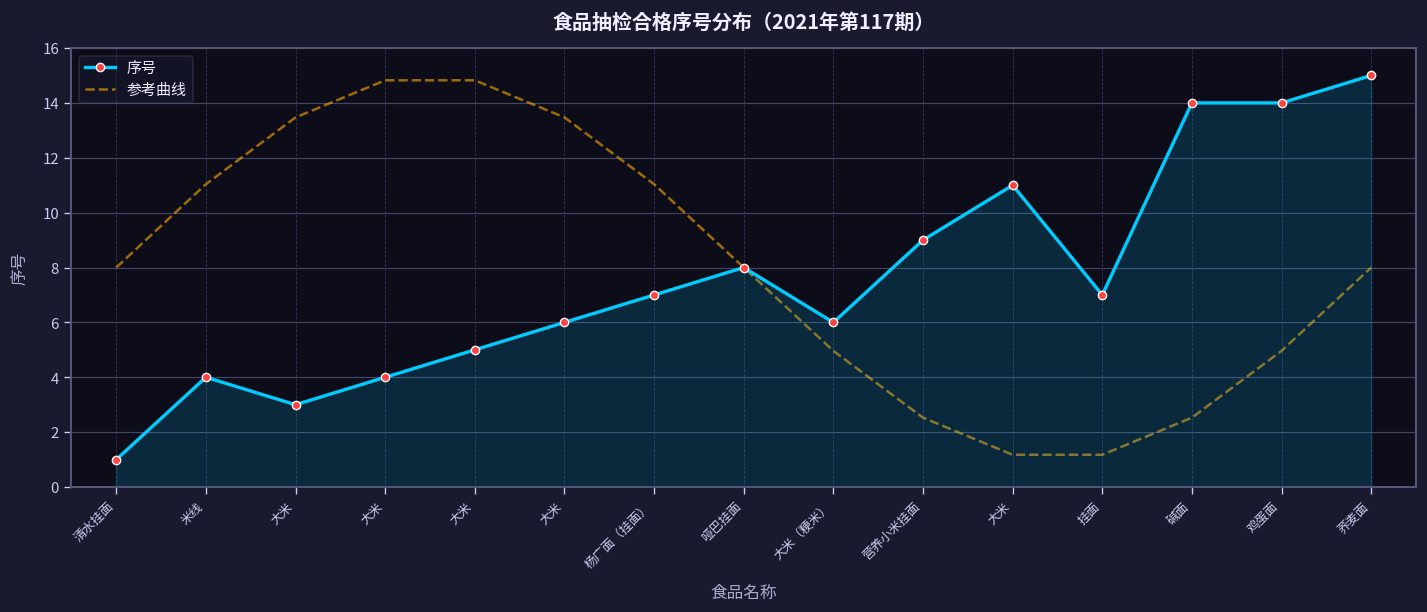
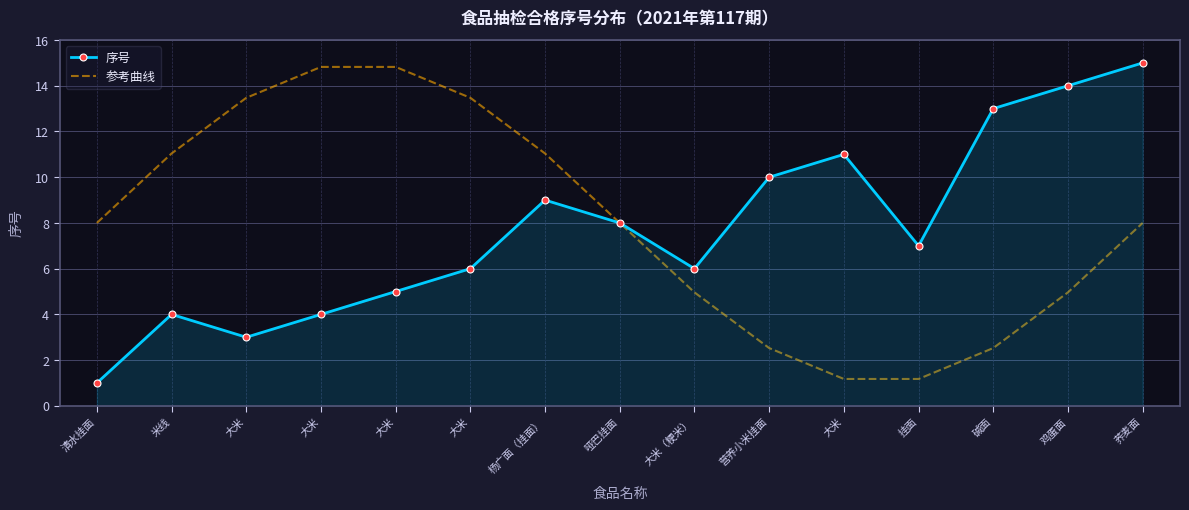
序号, 杨广面（挂面）: 7 -> 9
序号, 营养小米挂面: 9 -> 10
序号, 碱面: 14 -> 13
